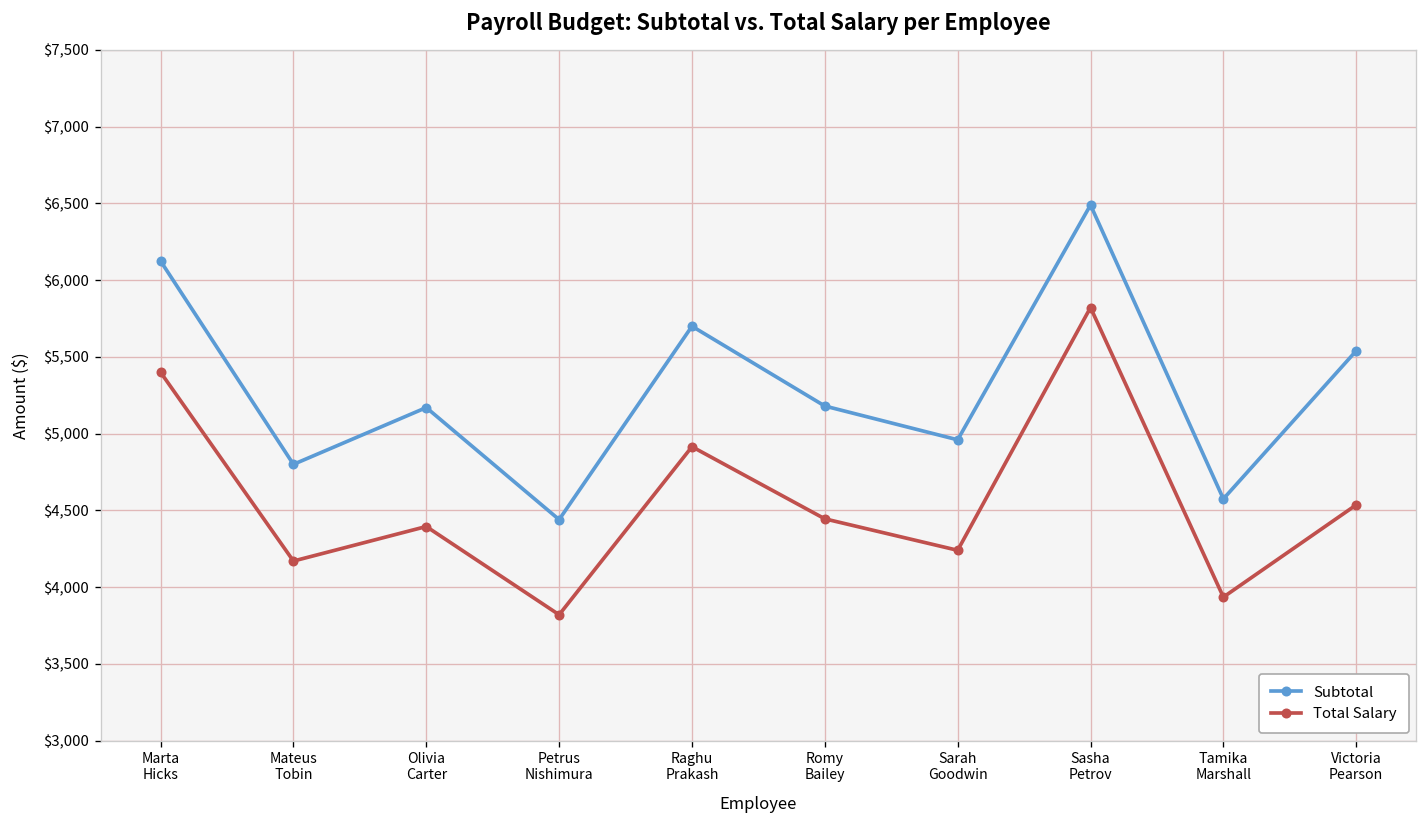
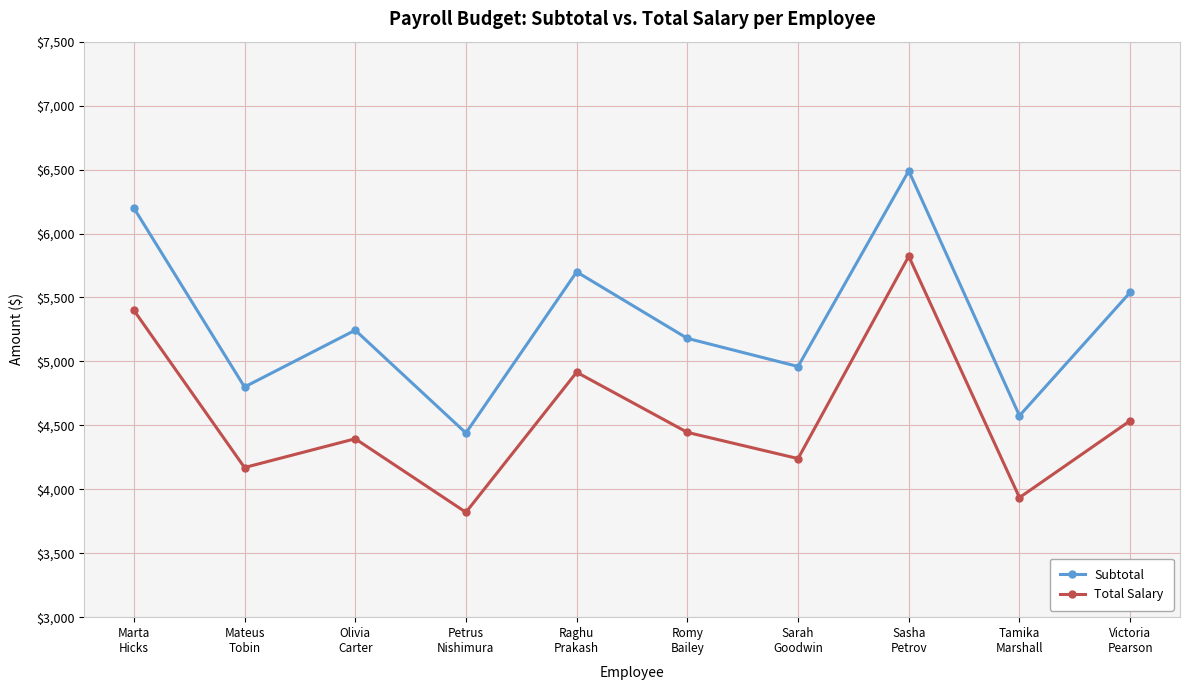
Subtotal, Marta Hicks: $6,130 -> $6,200
Subtotal, Olivia Carter: $5,170 -> $5,240
